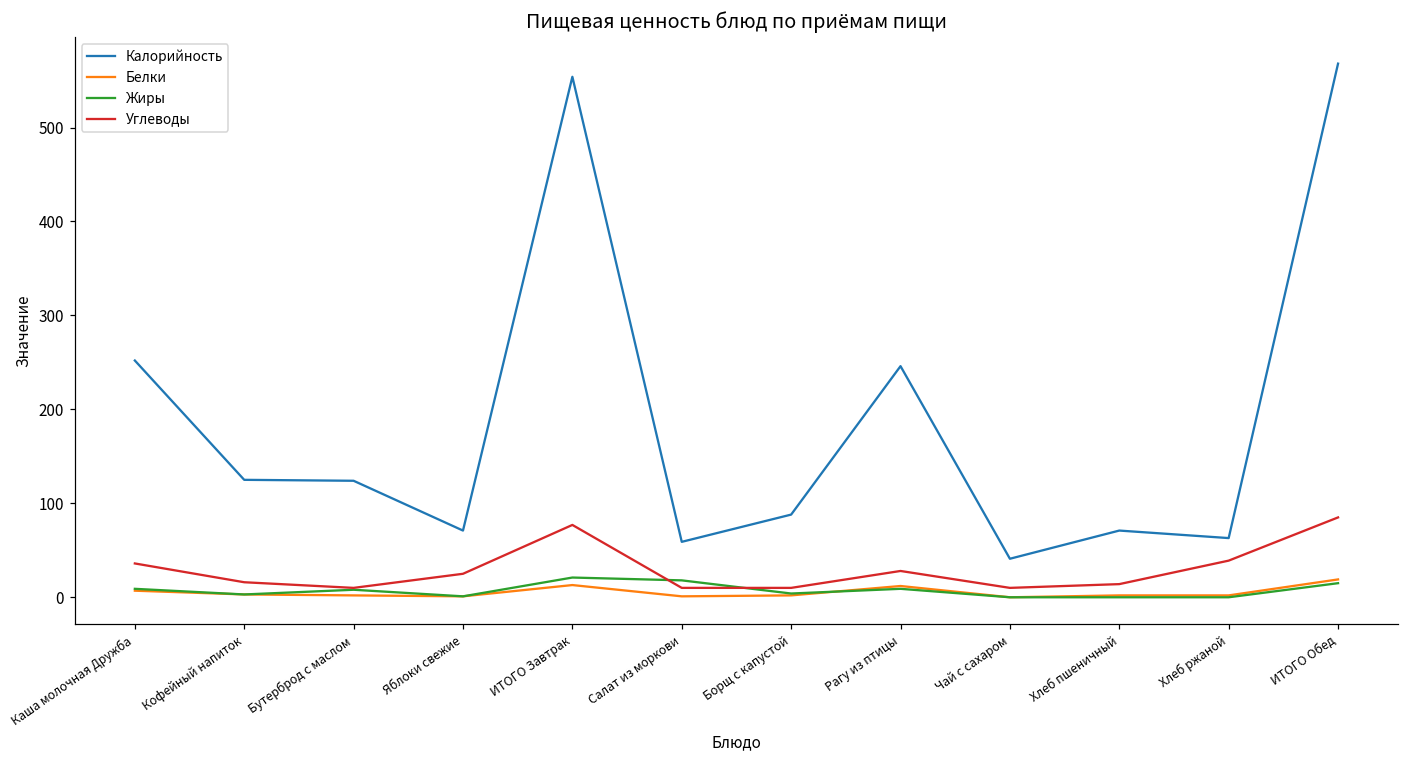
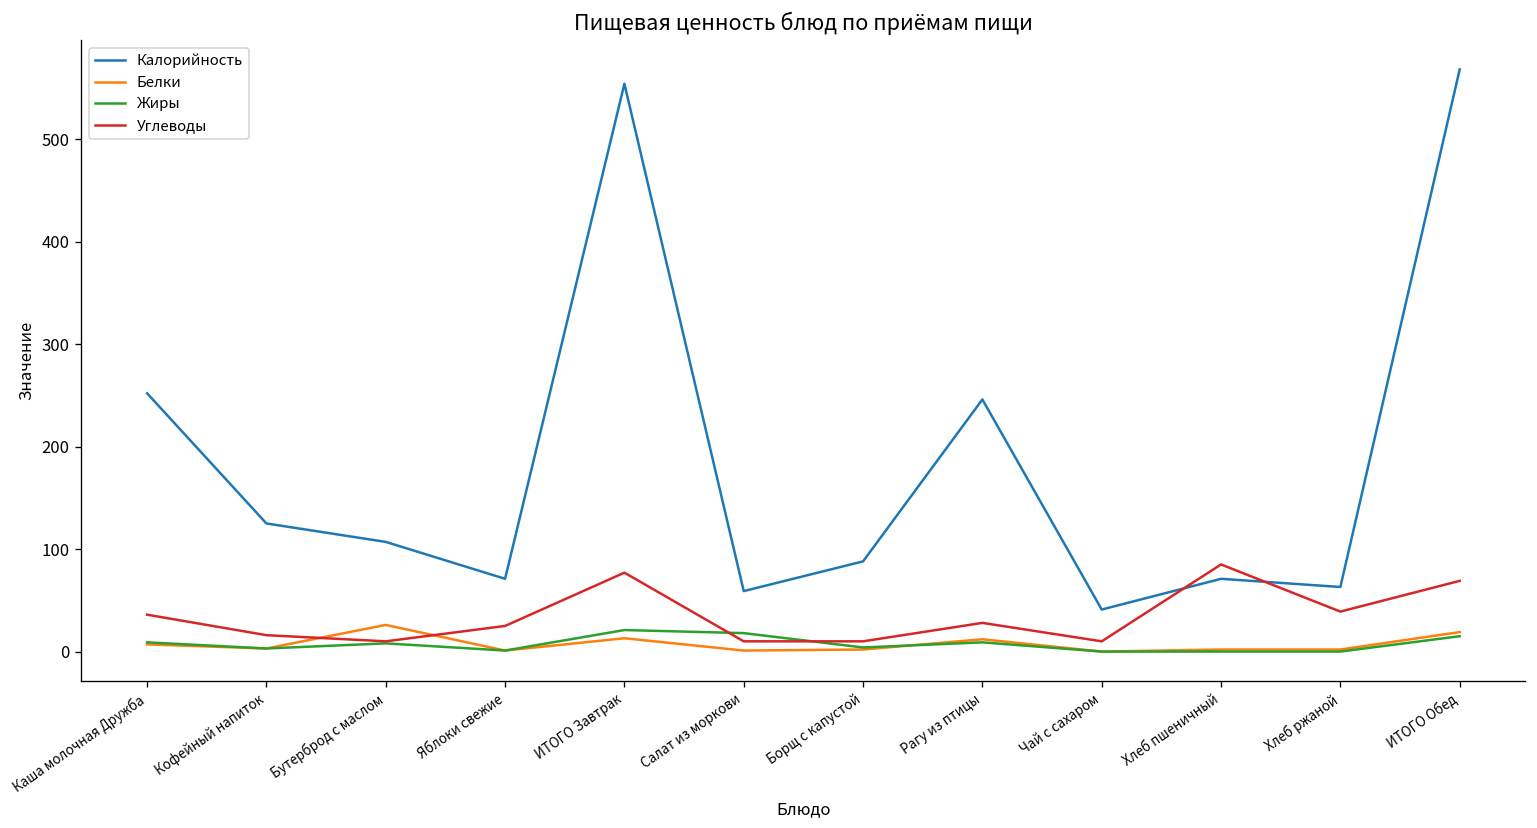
Калорийность, Бутерброд с маслом: 120 -> 110
Белки, Бутерброд с маслом: 0 -> 30
Углеводы, Хлеб пшеничный: 10 -> 90
Углеводы, ИТОГО Обед: 90 -> 70
